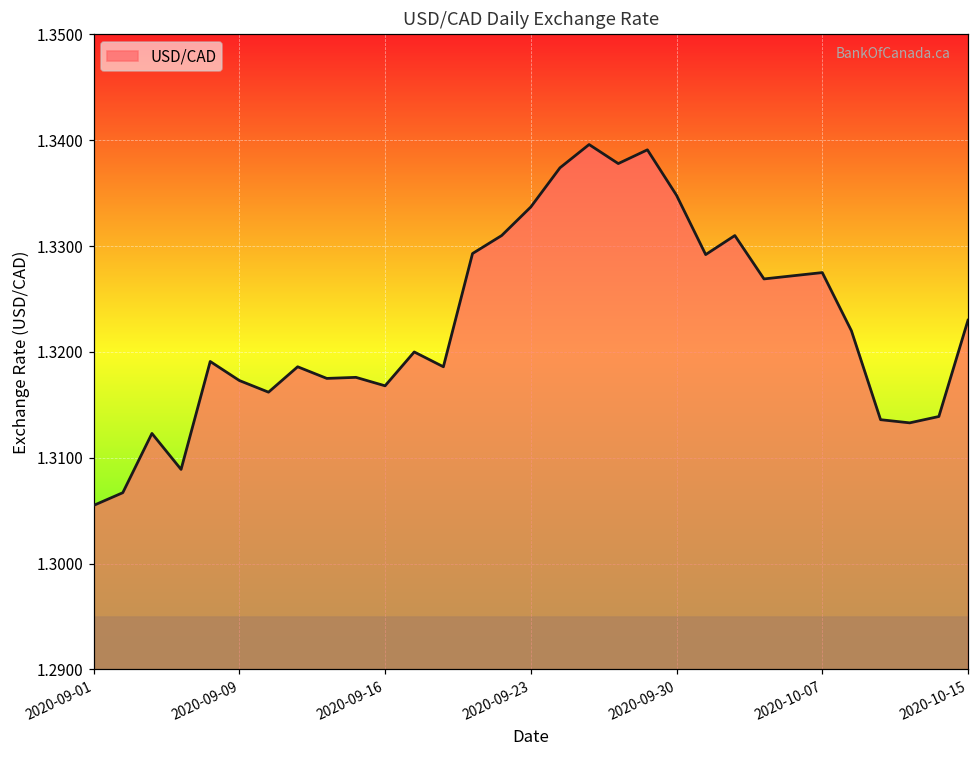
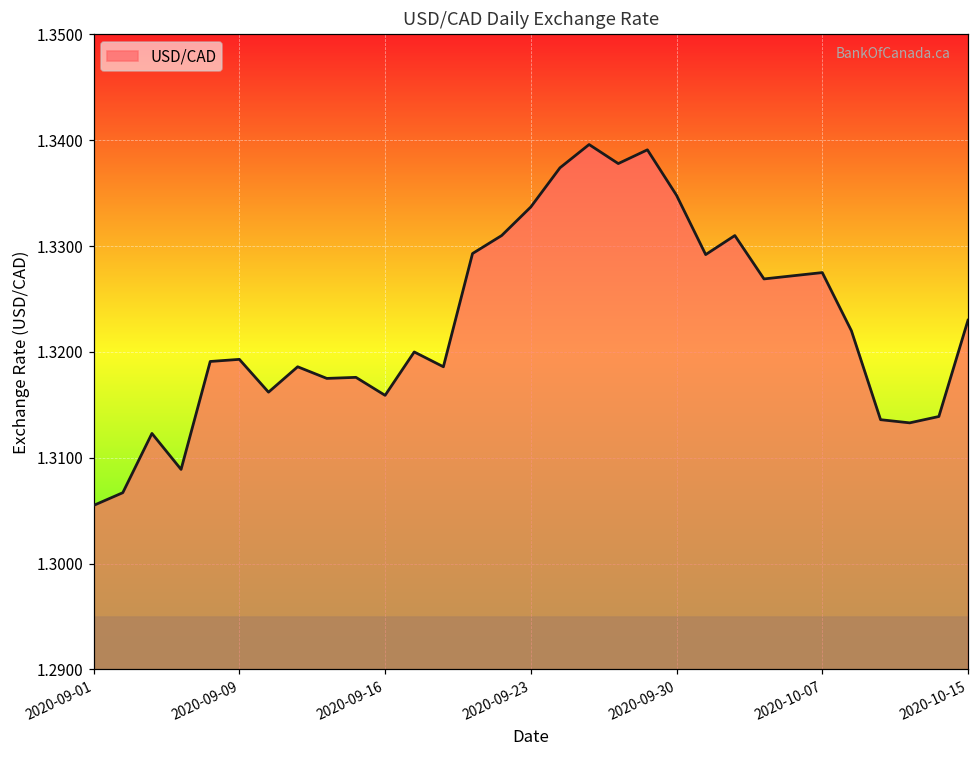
2020-09-09: 1.317 -> 1.319
2020-09-16: 1.317 -> 1.316
